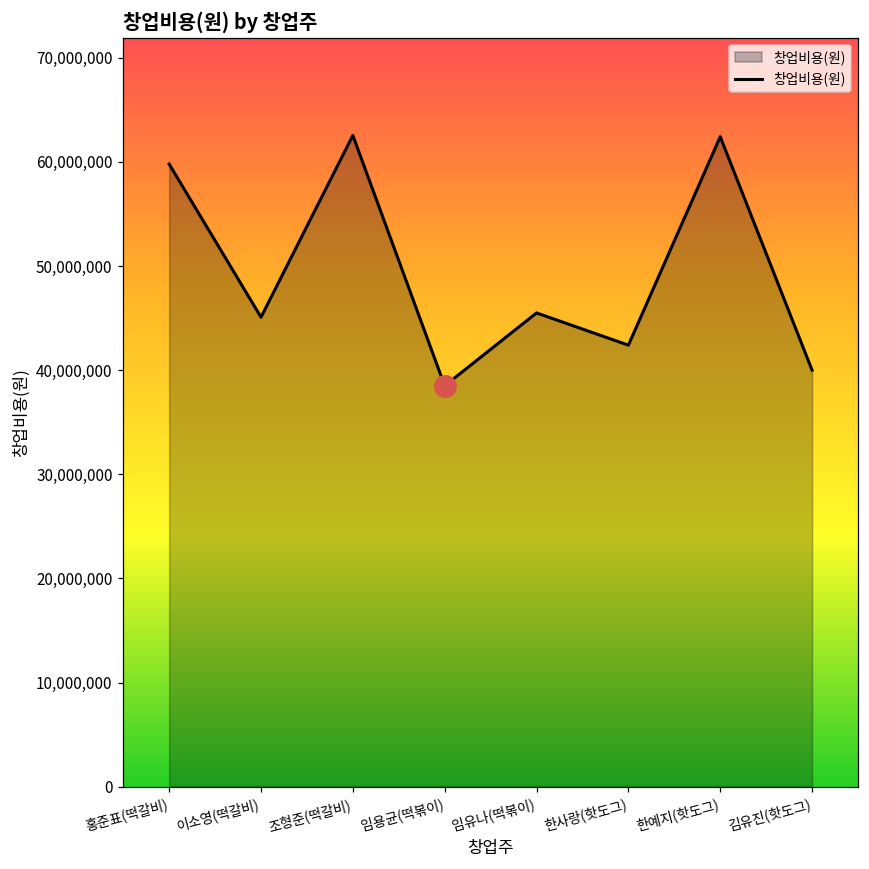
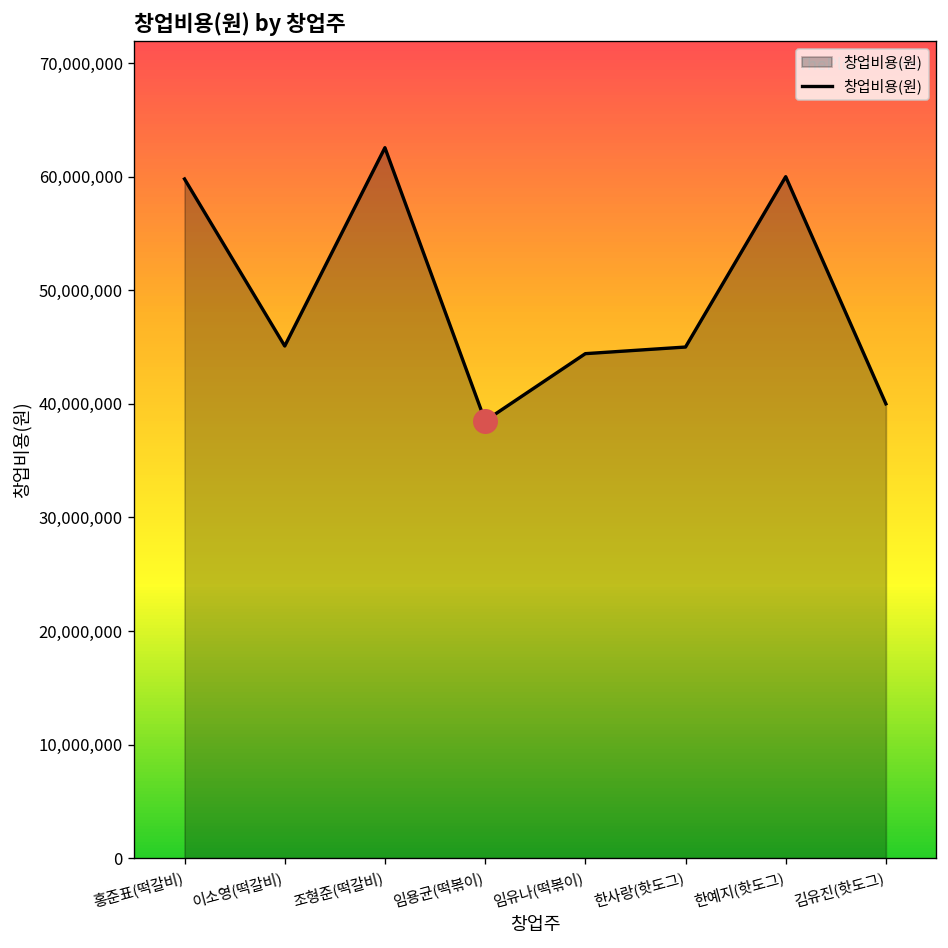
창업비용(원), 임유나(떡볶이): 46,000,000 -> 44,000,000
창업비용(원), 한사랑(핫도그): 42,000,000 -> 45,000,000
창업비용(원), 한예지(핫도그): 62,000,000 -> 60,000,000
